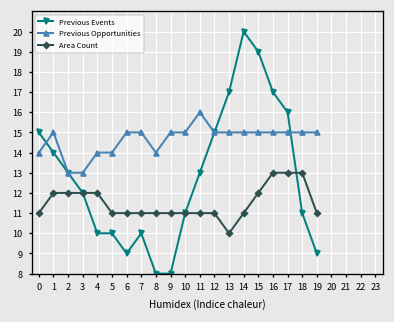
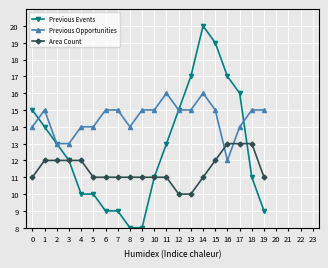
Previous Events, 7: 10 -> 9
Area Count, 12: 11 -> 10
Previous Opportunities, 14: 15 -> 16
Previous Opportunities, 16: 15 -> 12
Previous Opportunities, 17: 15 -> 14
